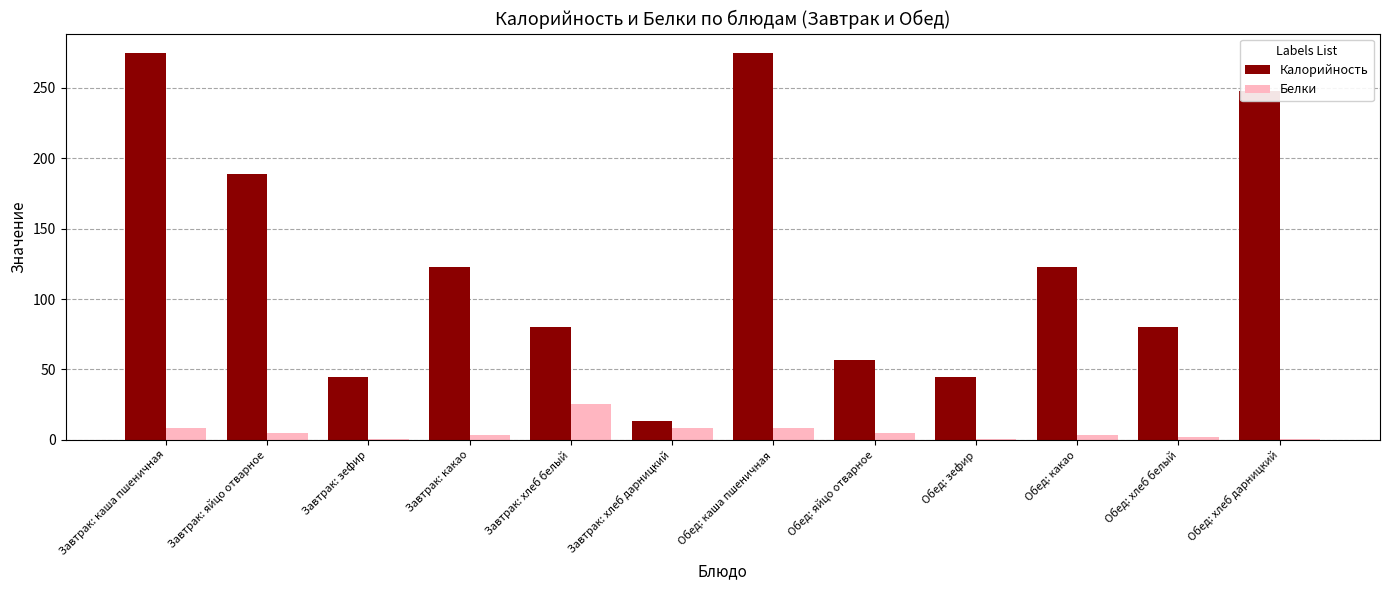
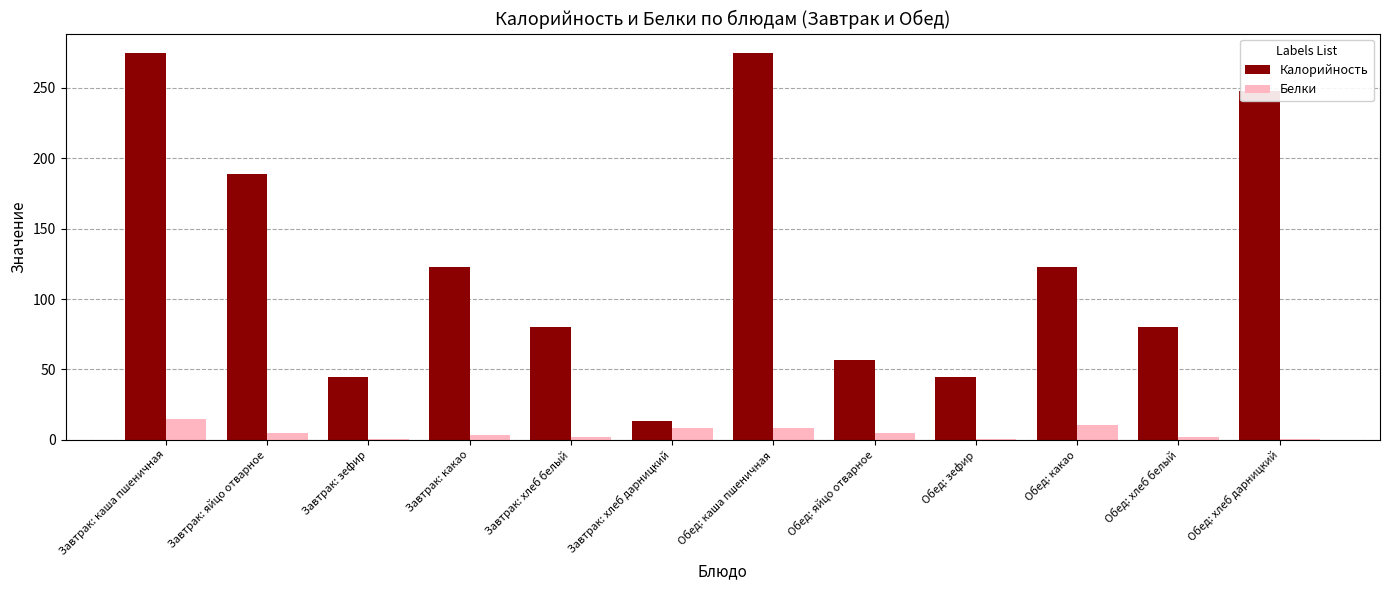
Белки, Завтрак: каша пшеничная: 8 -> 14
Белки, Завтрак: хлеб белый: 26 -> 2
Белки, Обед: какао: 3 -> 10
